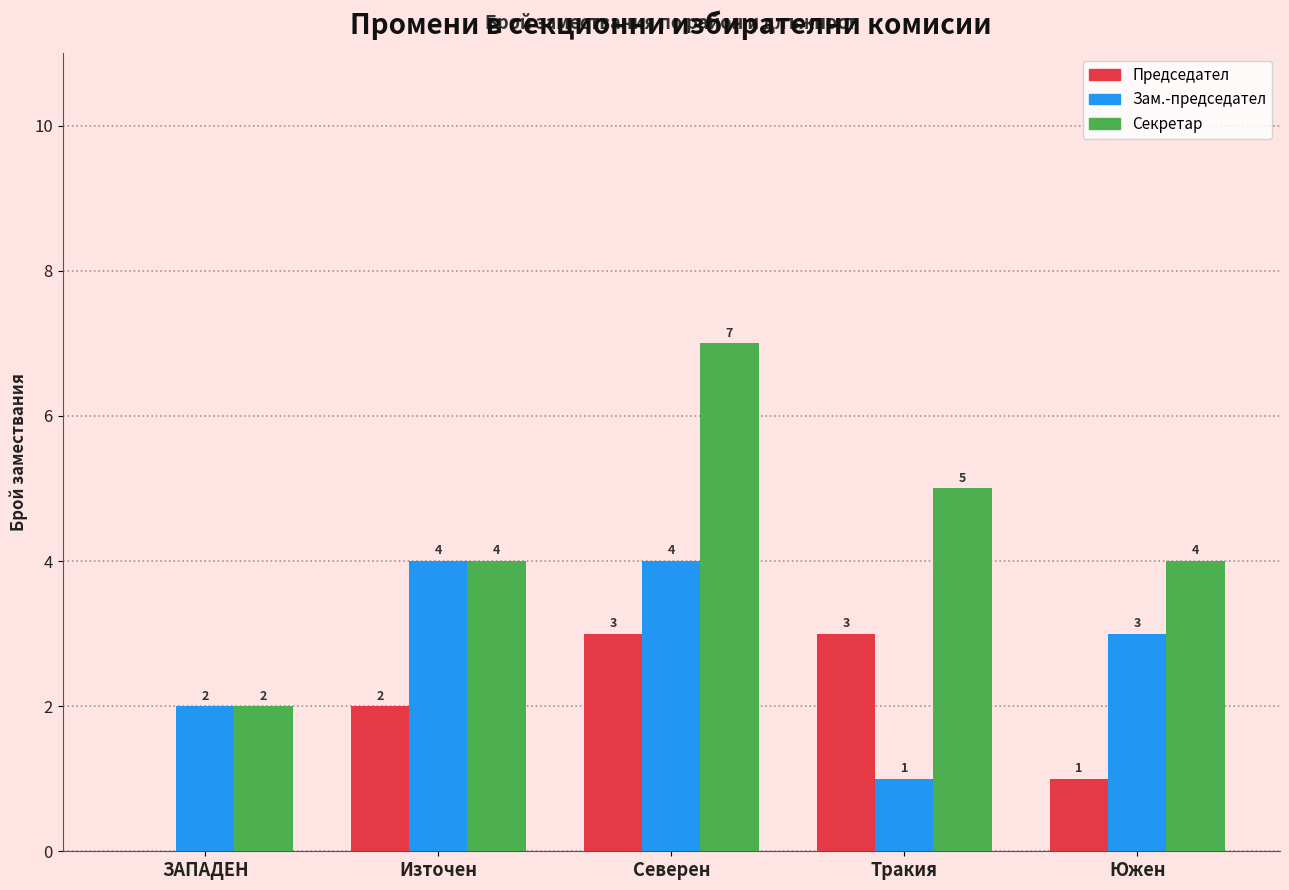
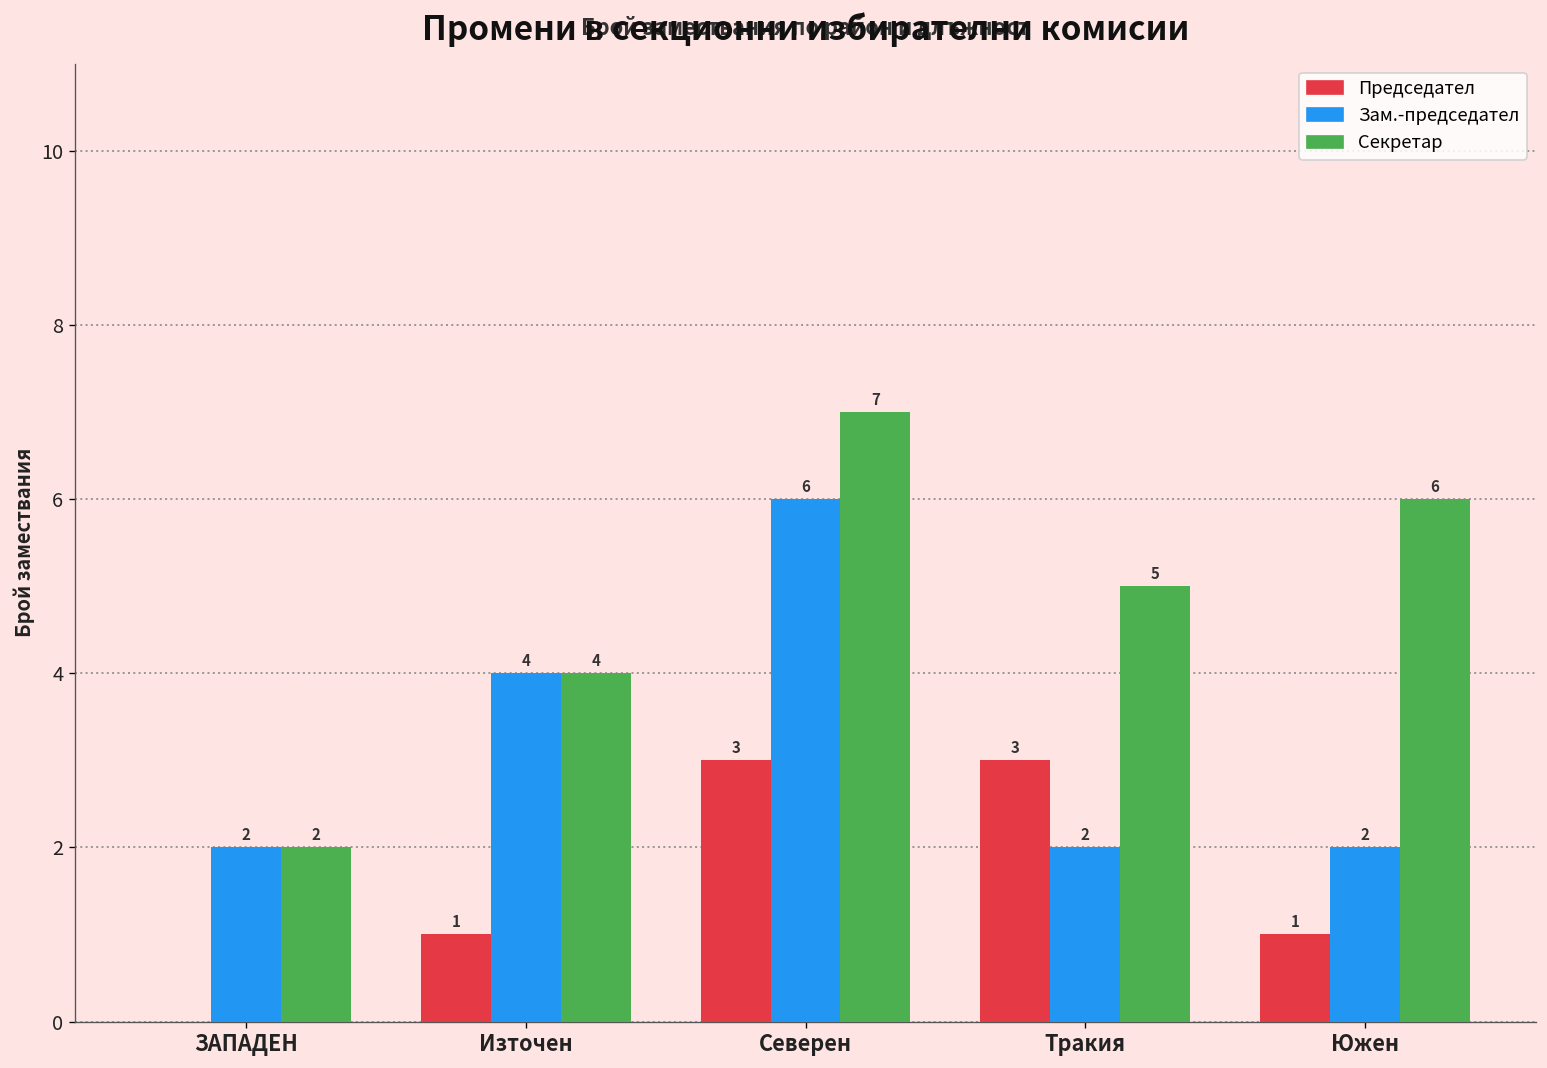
Председател, Източен: 2 -> 1
Зам.-председател, Северен: 4 -> 6
Зам.-председател, Тракия: 1 -> 2
Зам.-председател, Южен: 3 -> 2
Секретар, Южен: 4 -> 6
